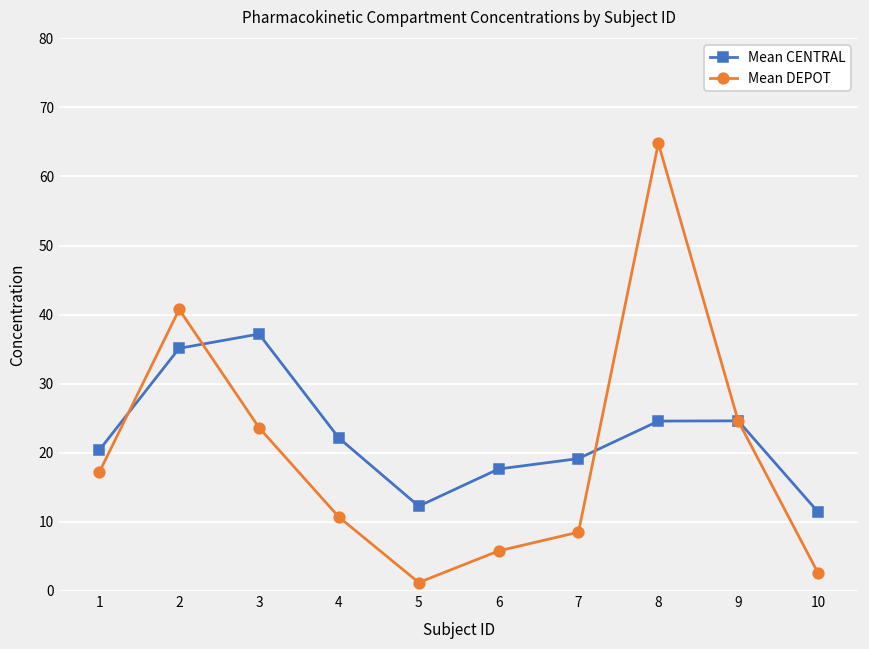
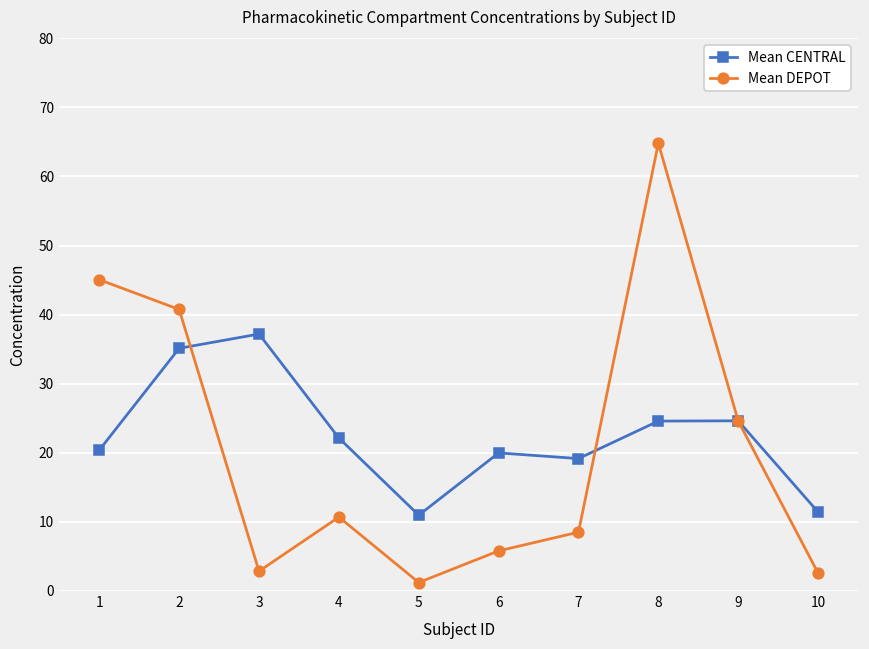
Mean DEPOT, 1: 17 -> 45
Mean DEPOT, 3: 24 -> 3
Mean CENTRAL, 5: 12 -> 11
Mean CENTRAL, 6: 18 -> 20
